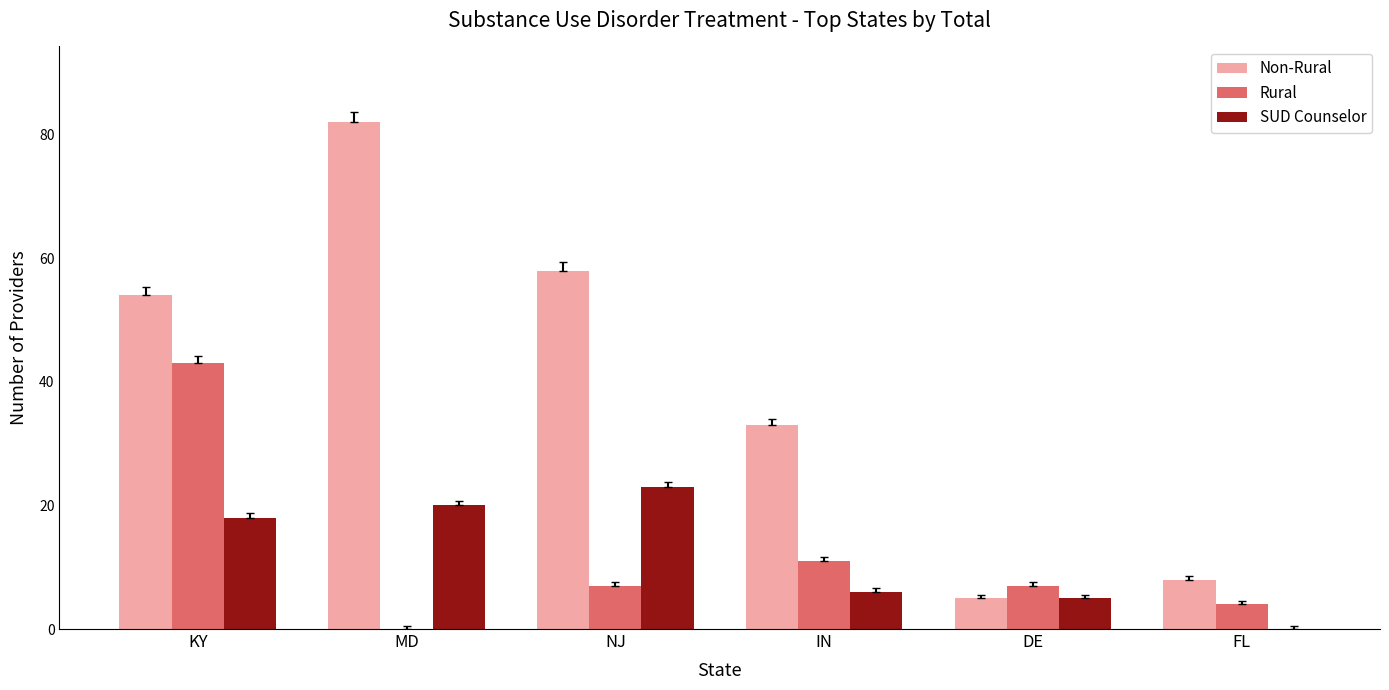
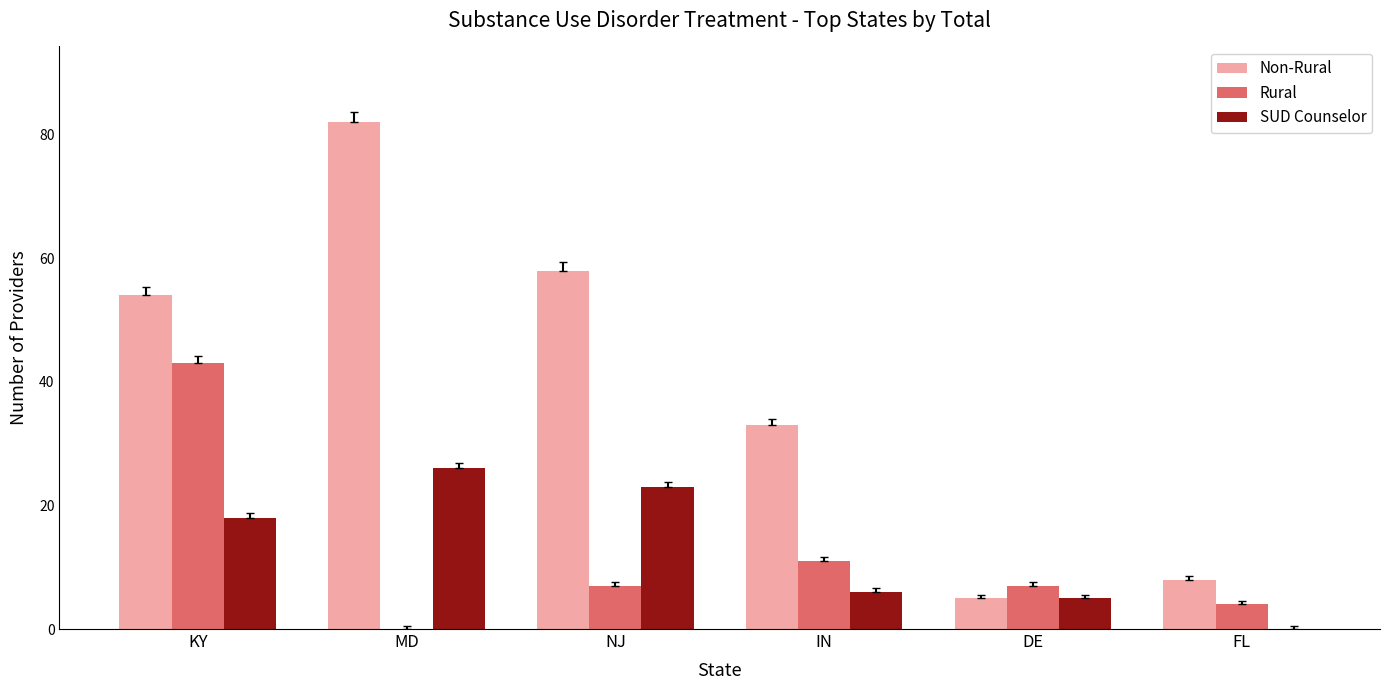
SUD Counselor, MD: 20 -> 26
